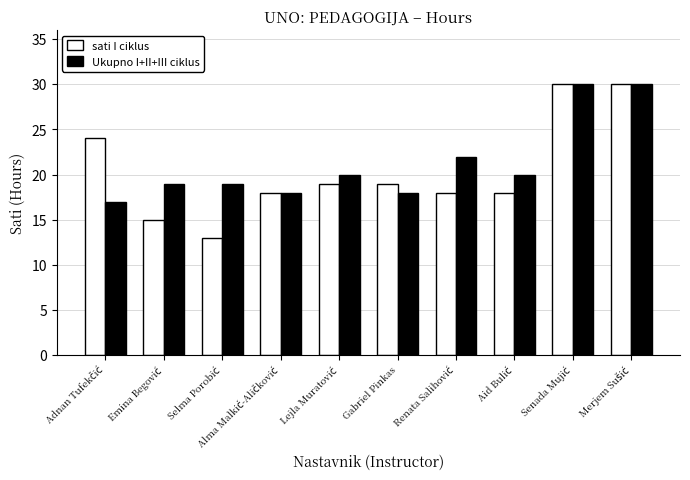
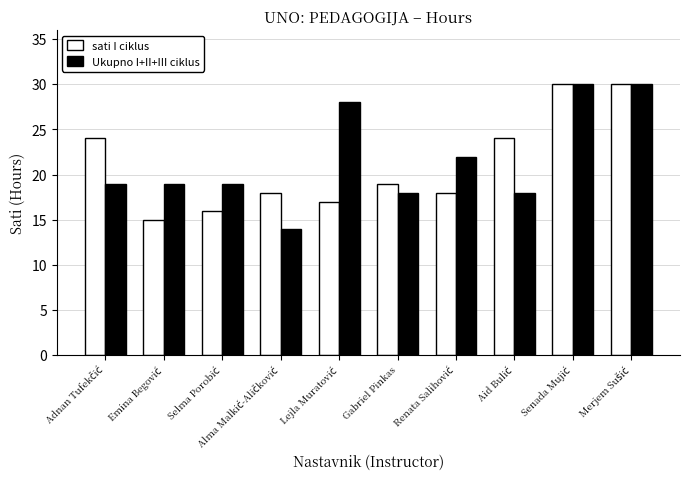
Ukupno I+II+III ciklus, Adnan Tufekčić: 17 -> 19
sati I ciklus, Selma Porobić: 13 -> 16
Ukupno I+II+III ciklus, Alma Malkić-Aličković: 18 -> 14
sati I ciklus, Lejla Muratović: 19 -> 17
Ukupno I+II+III ciklus, Lejla Muratović: 20 -> 28
sati I ciklus, Aid Bulić: 18 -> 24
Ukupno I+II+III ciklus, Aid Bulić: 20 -> 18
